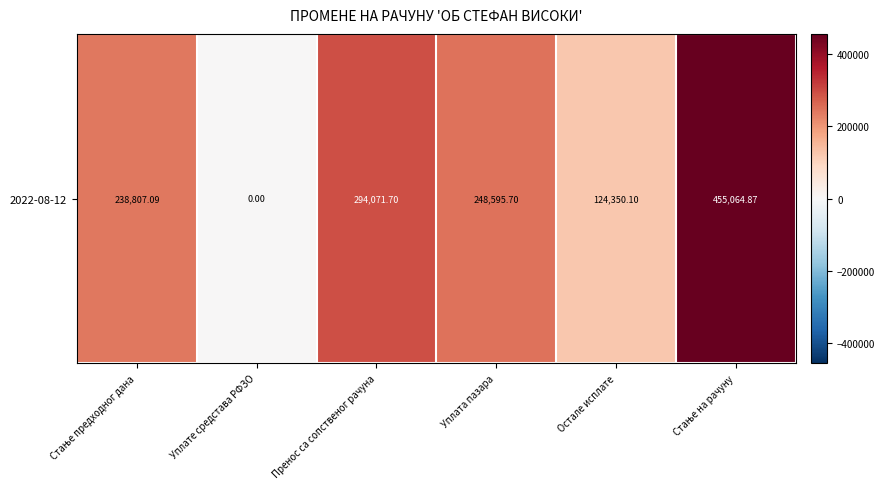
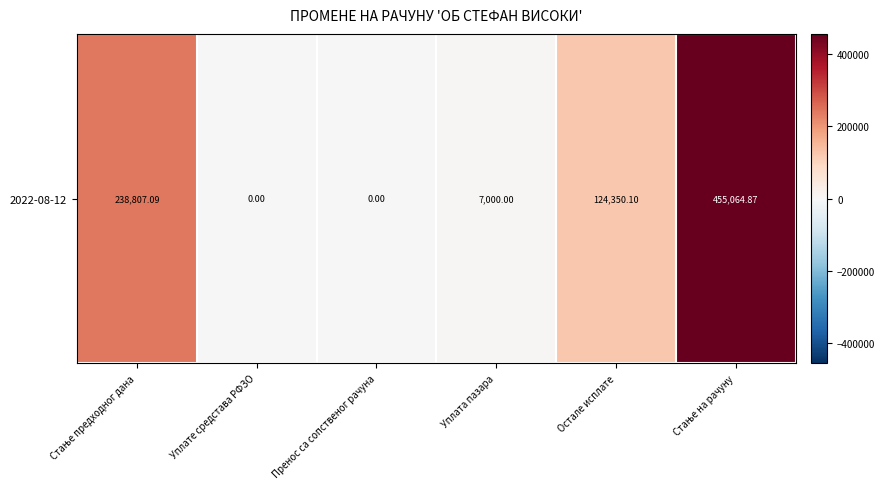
2022-08-12, Пренос са сопственог рачуна: 294,071.70 -> 0.00
2022-08-12, Уплата пазара: 248,595.70 -> 7,000.00
